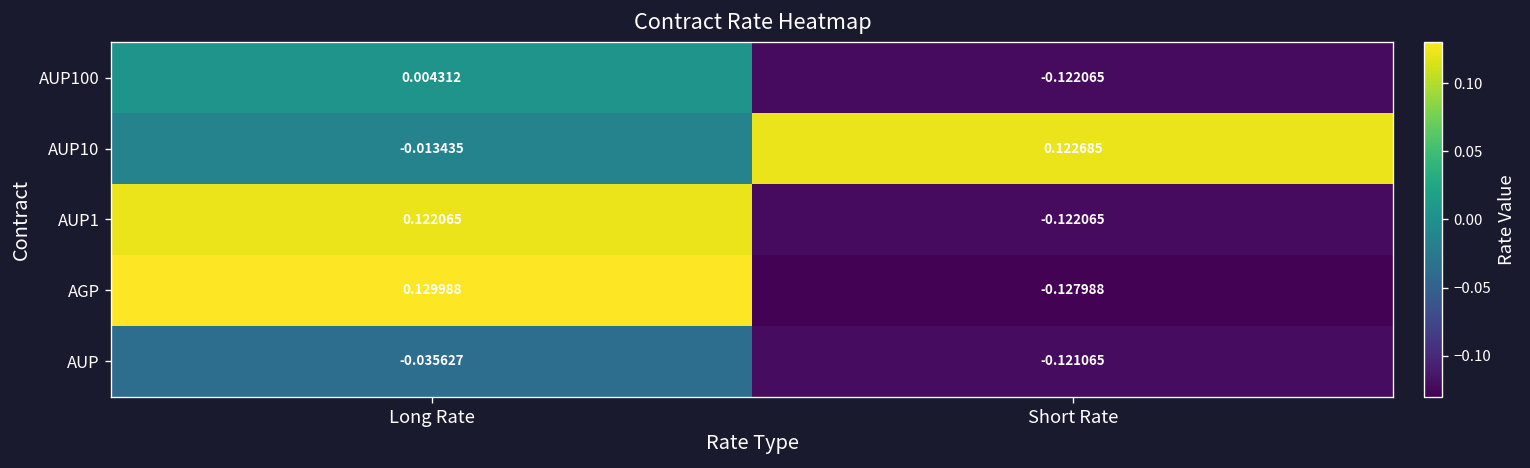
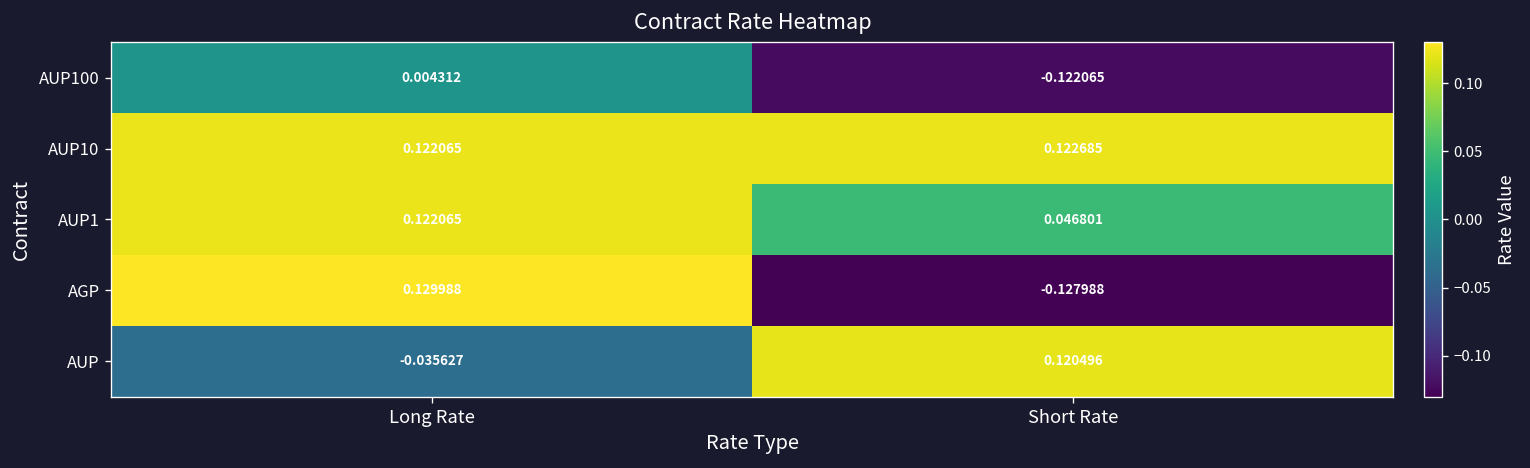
AUP10, Long Rate: -0.013435 -> 0.122065
AUP1, Short Rate: -0.122065 -> 0.046801
AUP, Short Rate: -0.121065 -> 0.120496
